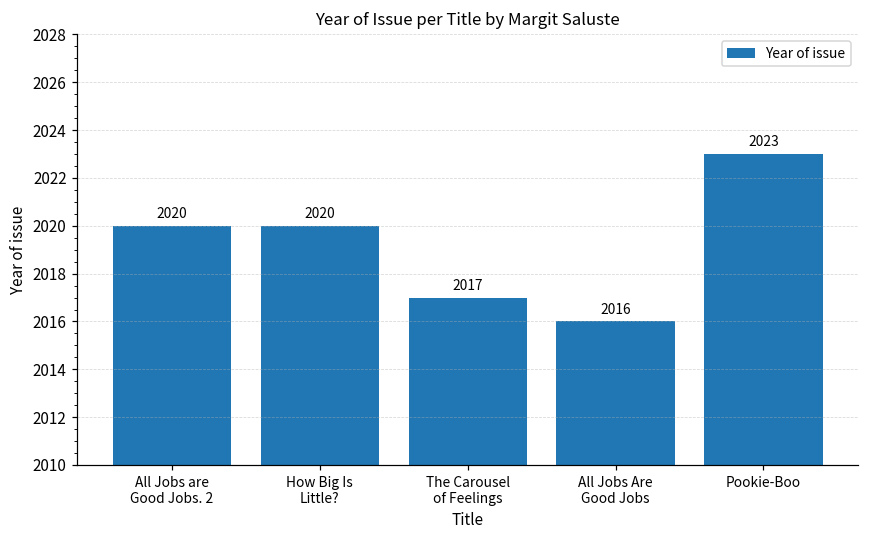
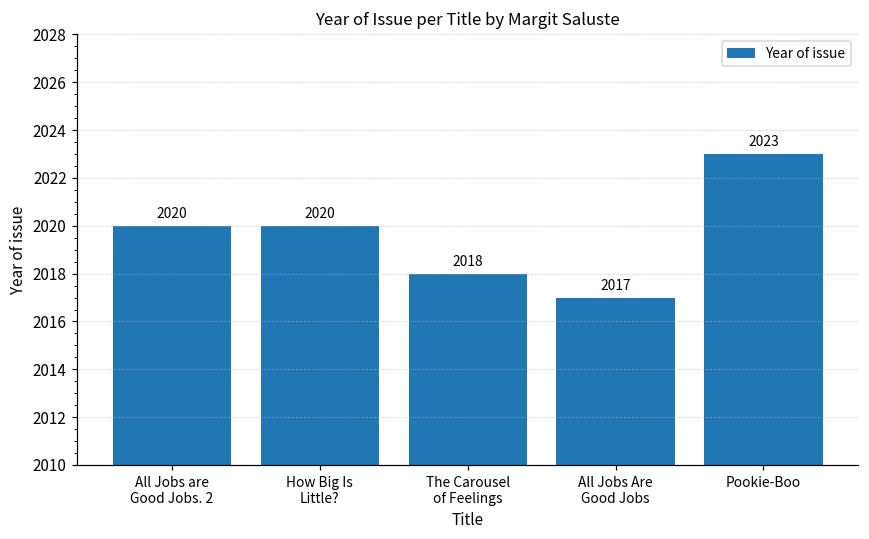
The Carousel of Feelings: 2017 -> 2018
All Jobs Are Good Jobs: 2016 -> 2017
